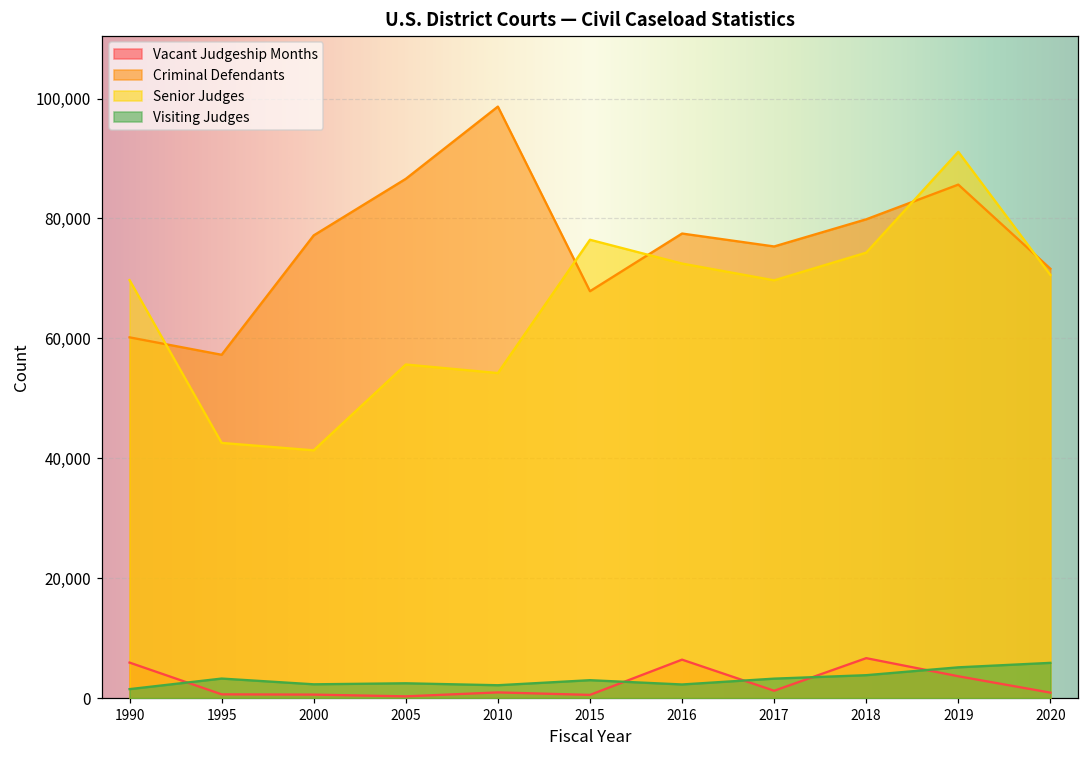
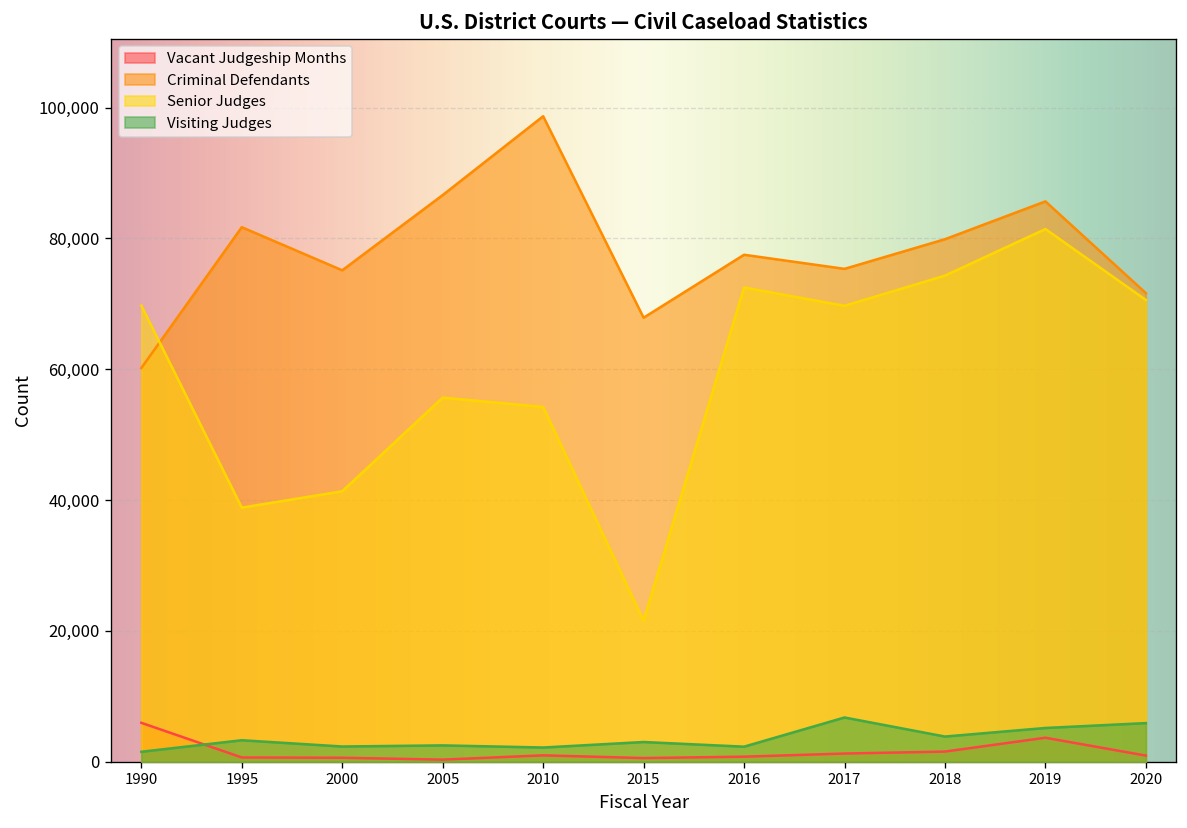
Criminal Defendants, 1995: 57,000 -> 82,000
Senior Judges, 1995: 43,000 -> 39,000
Criminal Defendants, 2000: 77,000 -> 75,000
Senior Judges, 2015: 76,000 -> 22,000
Vacant Judgeship Months, 2016: 6,000 -> 1,000
Visiting Judges, 2017: 3,000 -> 7,000
Vacant Judgeship Months, 2018: 7,000 -> 2,000
Senior Judges, 2019: 91,000 -> 81,000
